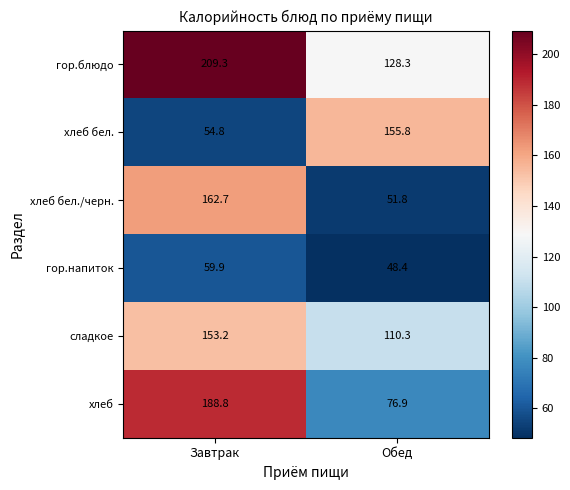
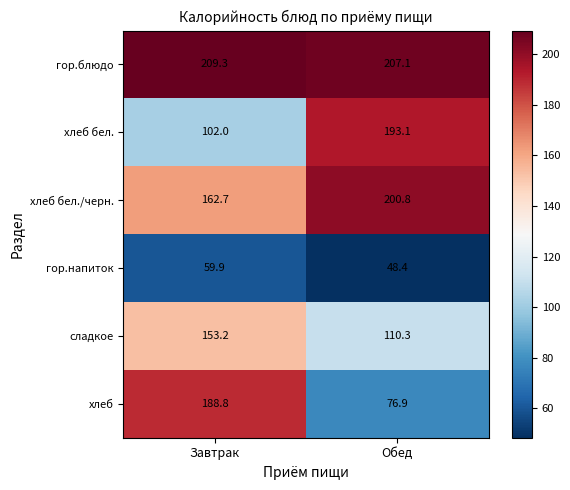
гор.блюдо, Обед: 128.3 -> 207.1
хлеб бел., Завтрак: 54.8 -> 102.0
хлеб бел., Обед: 155.8 -> 193.1
хлеб бел./черн., Обед: 51.8 -> 200.8
